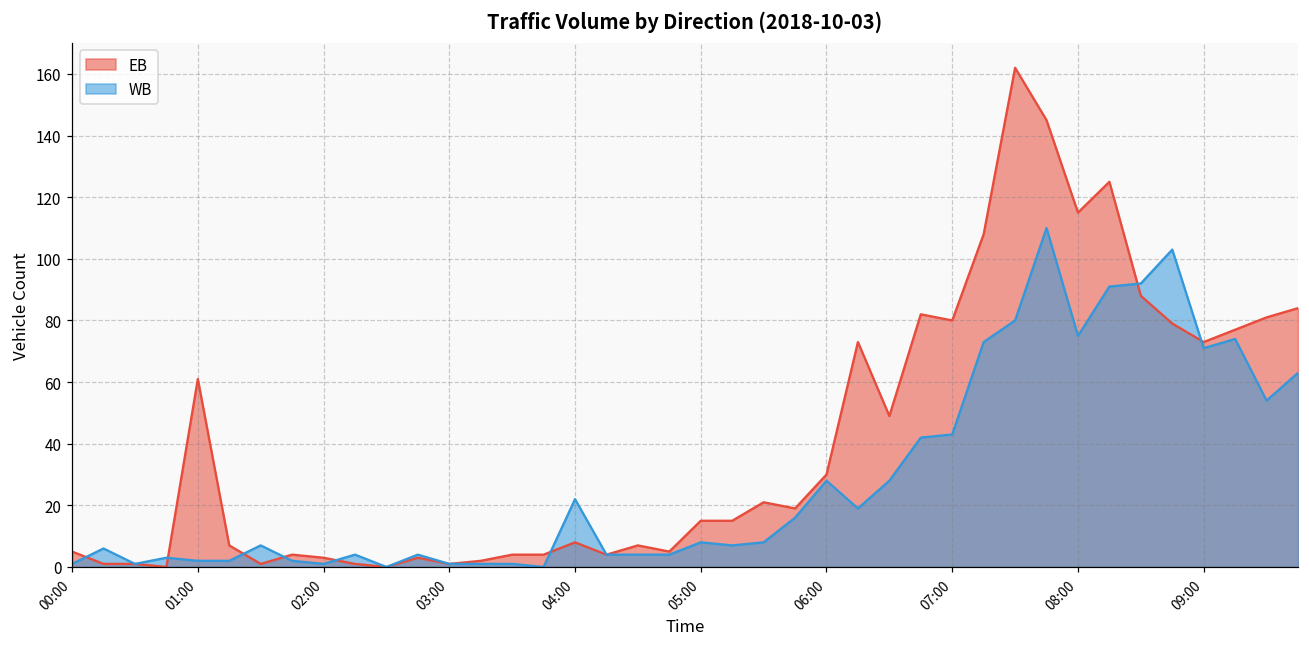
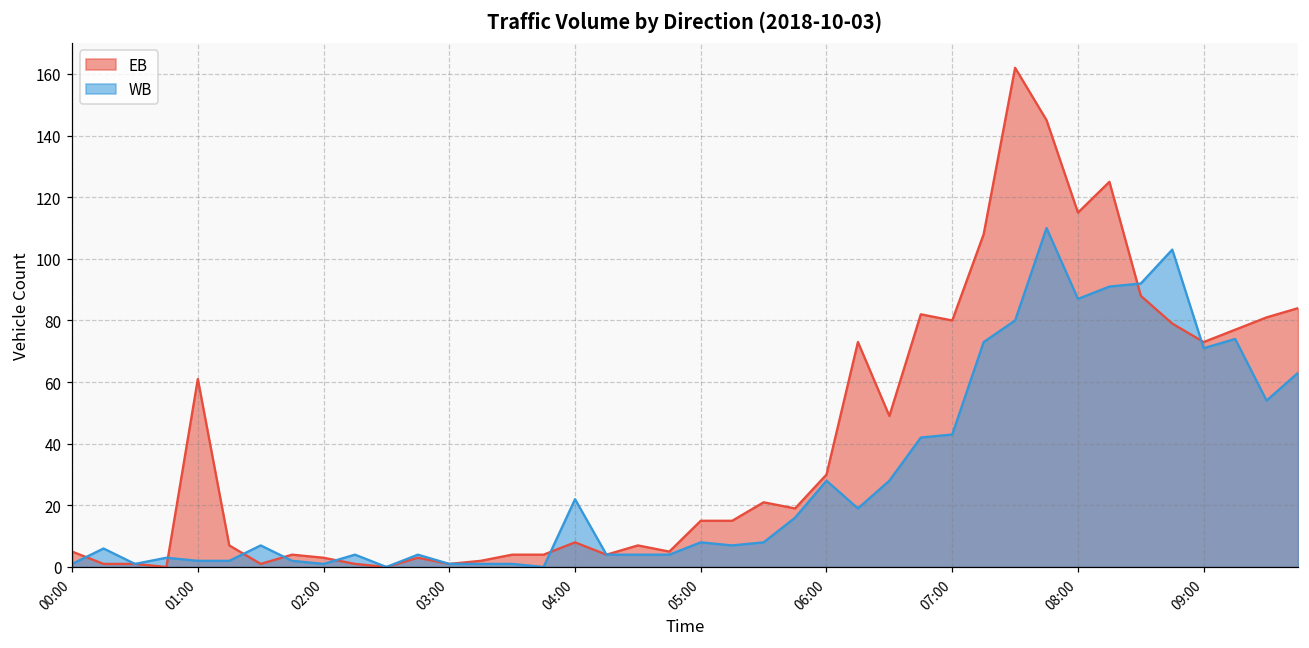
WB, 08:00: 75 -> 87
